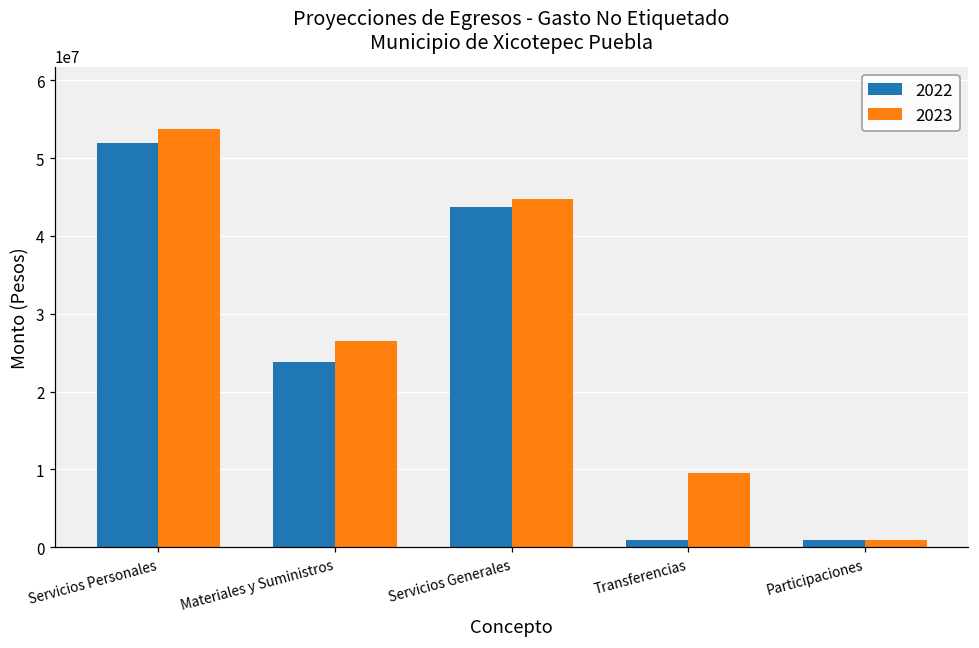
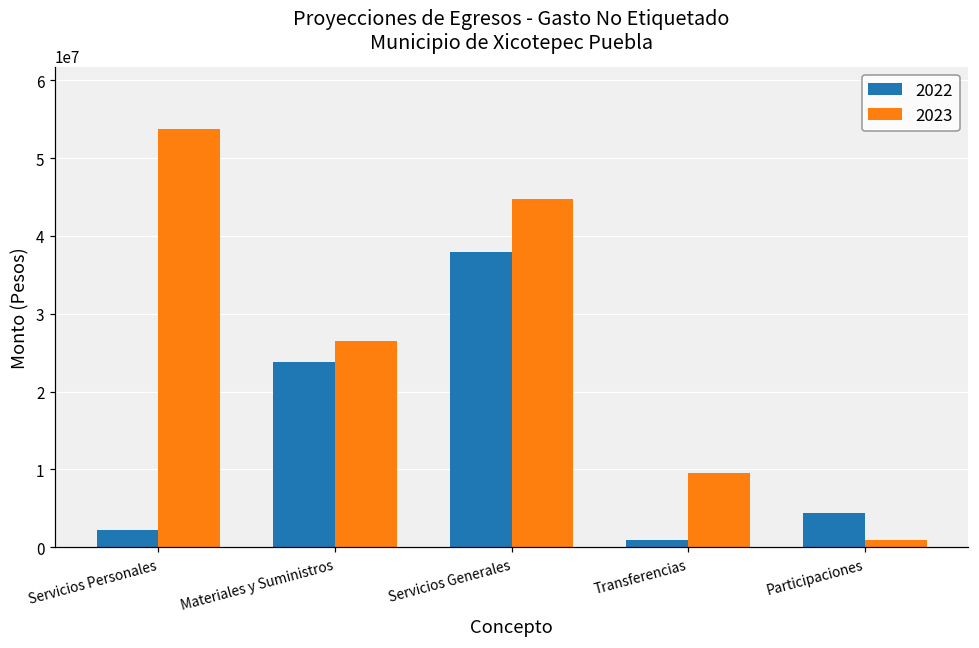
2022, Servicios Personales: 52000000 -> 2000000
2022, Servicios Generales: 44000000 -> 38000000
2022, Participaciones: 1000000 -> 4000000
